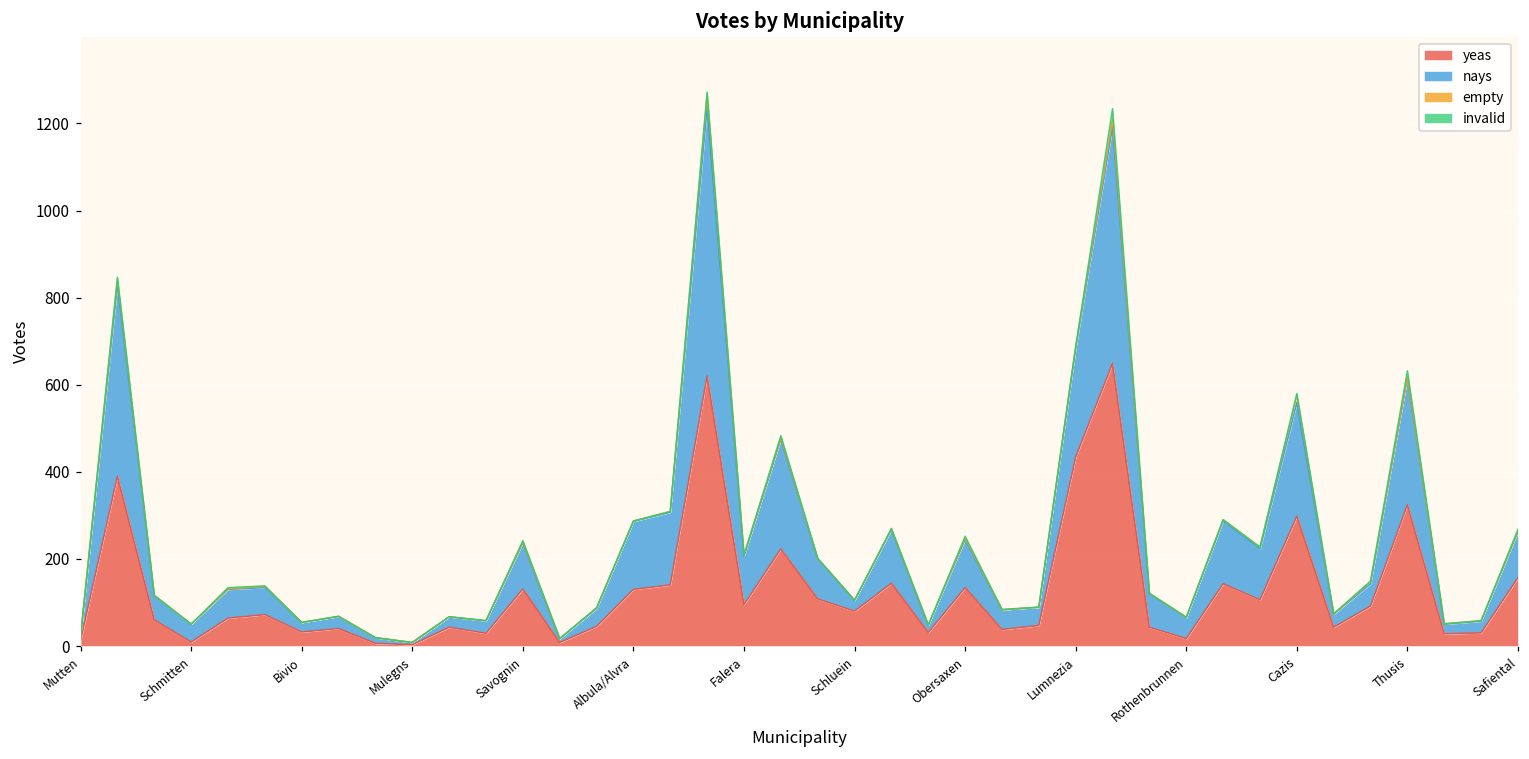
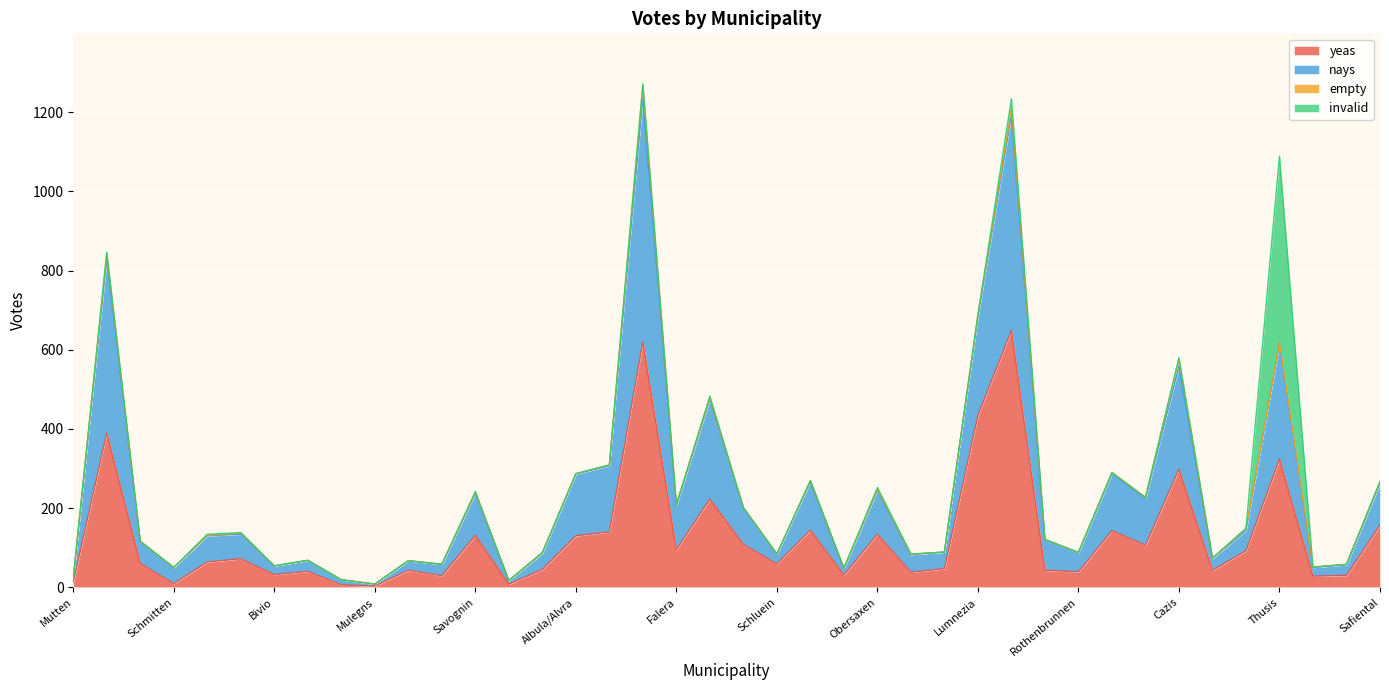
yeas, Schluein: 80 -> 60
yeas, Rothenbrunnen: 20 -> 40
invalid, Thusis: 10 -> 470
